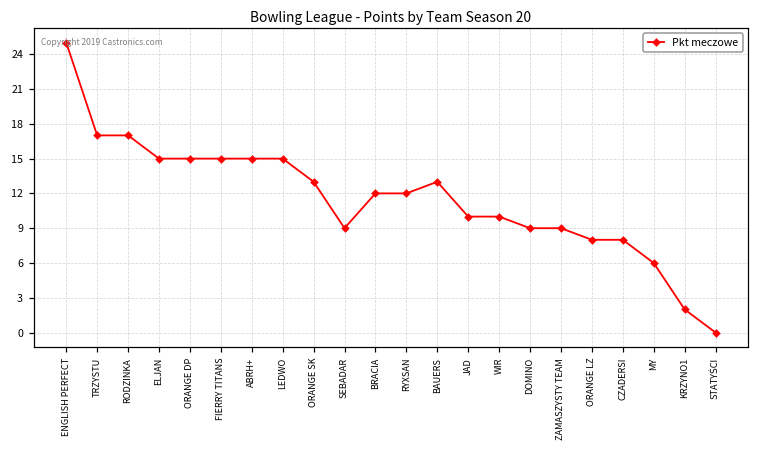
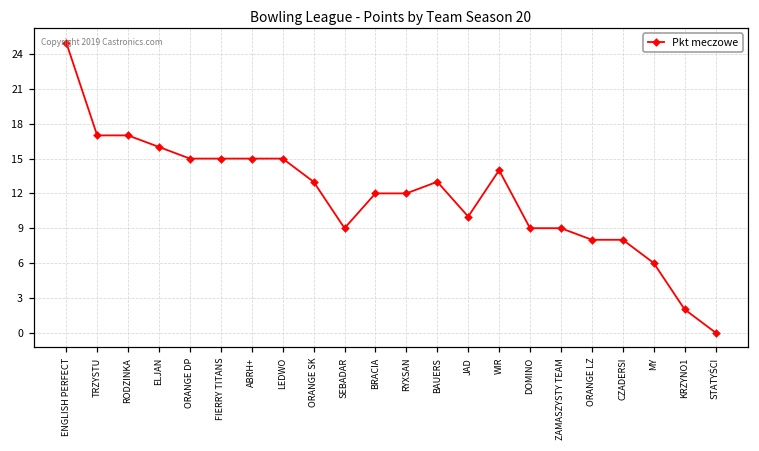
ELJAN: 15 -> 16
WIR: 10 -> 14
